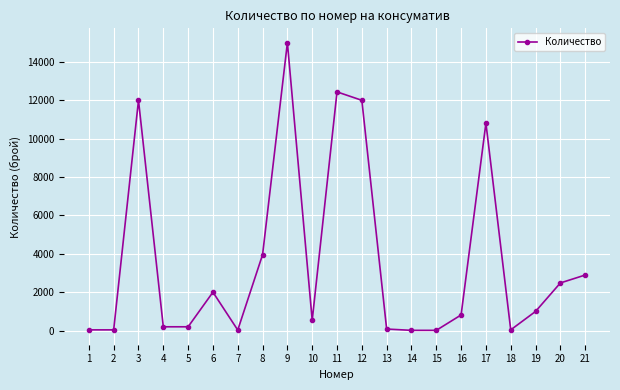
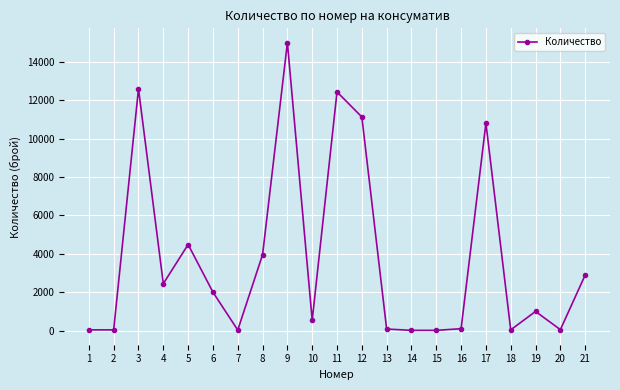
3: 12000 -> 12600
4: 200 -> 2400
5: 200 -> 4500
12: 12000 -> 11100
16: 800 -> 100
20: 2500 -> 100
